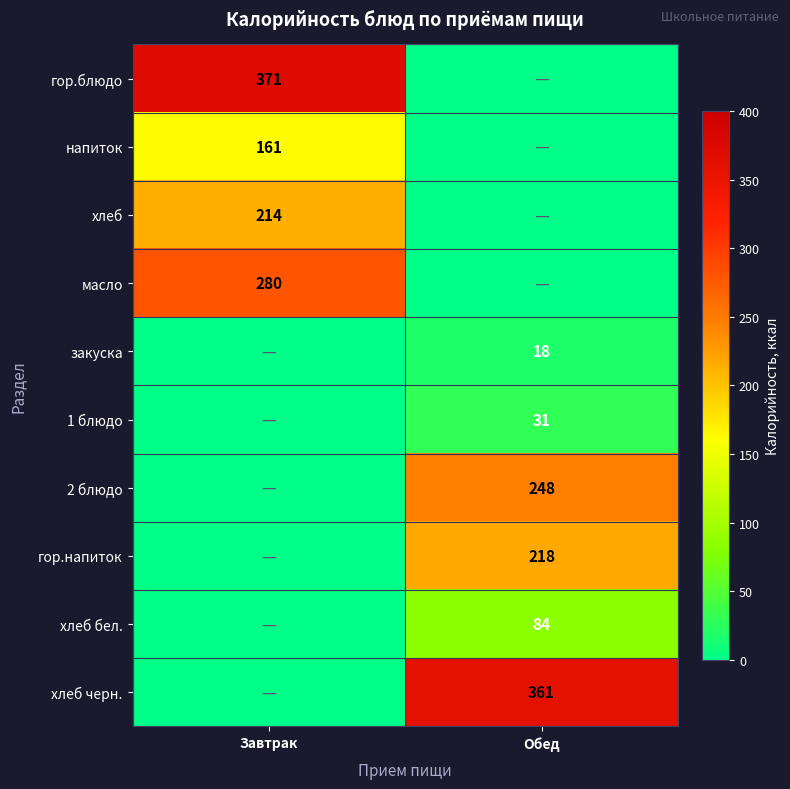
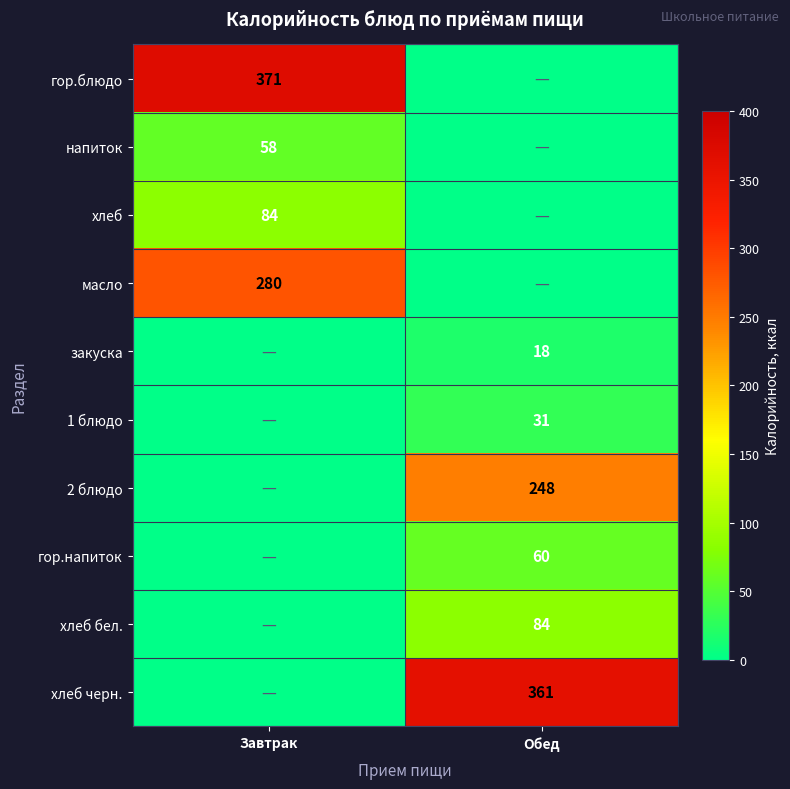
напиток, Завтрак: 161 -> 58
хлеб, Завтрак: 214 -> 84
гор.напиток, Обед: 218 -> 60
